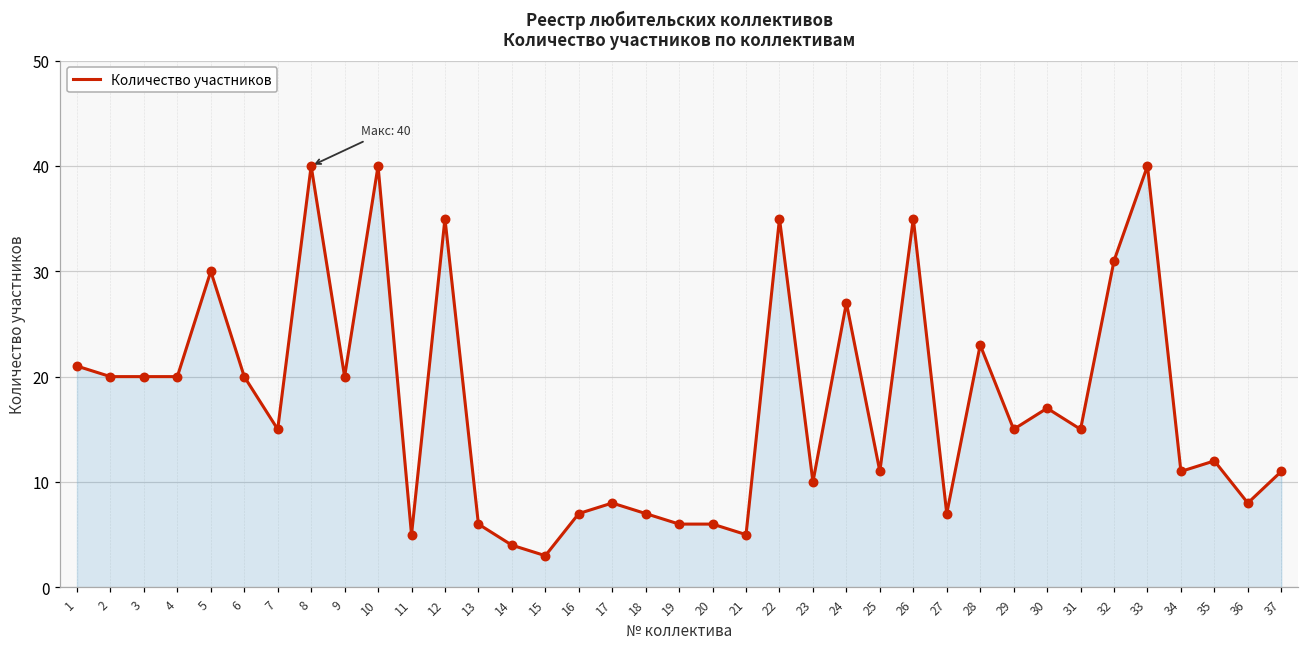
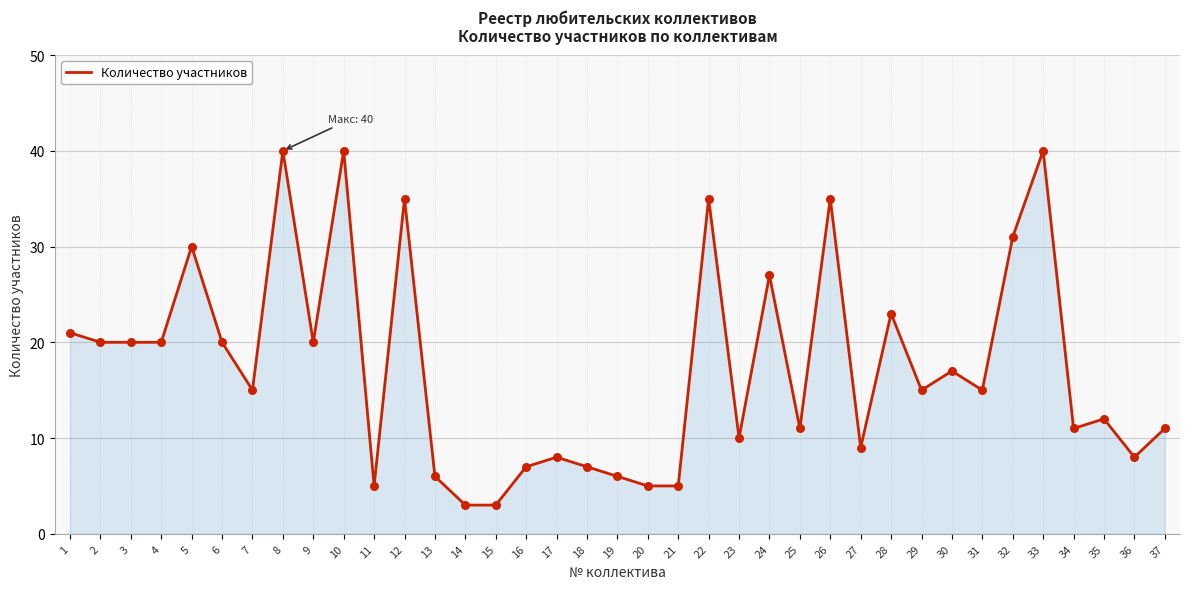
14: 4 -> 3
20: 6 -> 5
27: 7 -> 9
